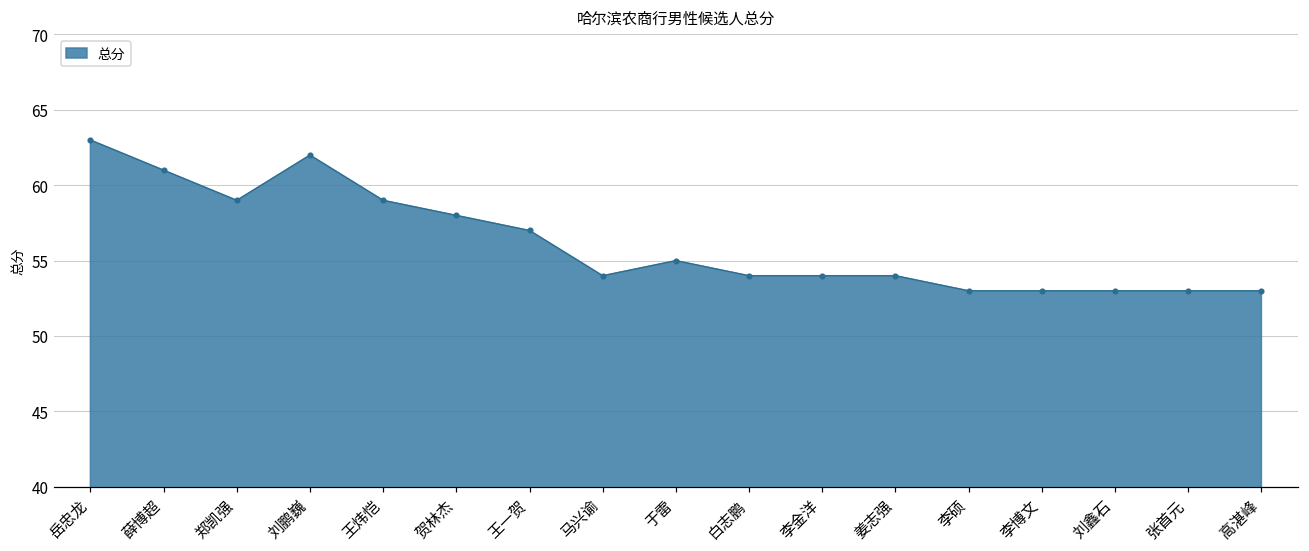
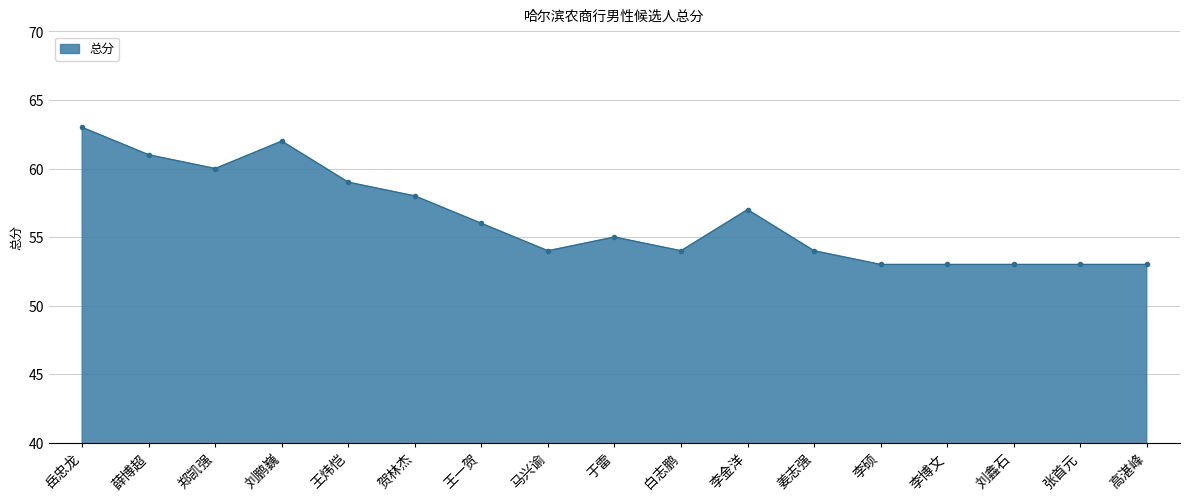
郑凯强: 59 -> 60
王一贺: 57 -> 56
李金洋: 54 -> 57
